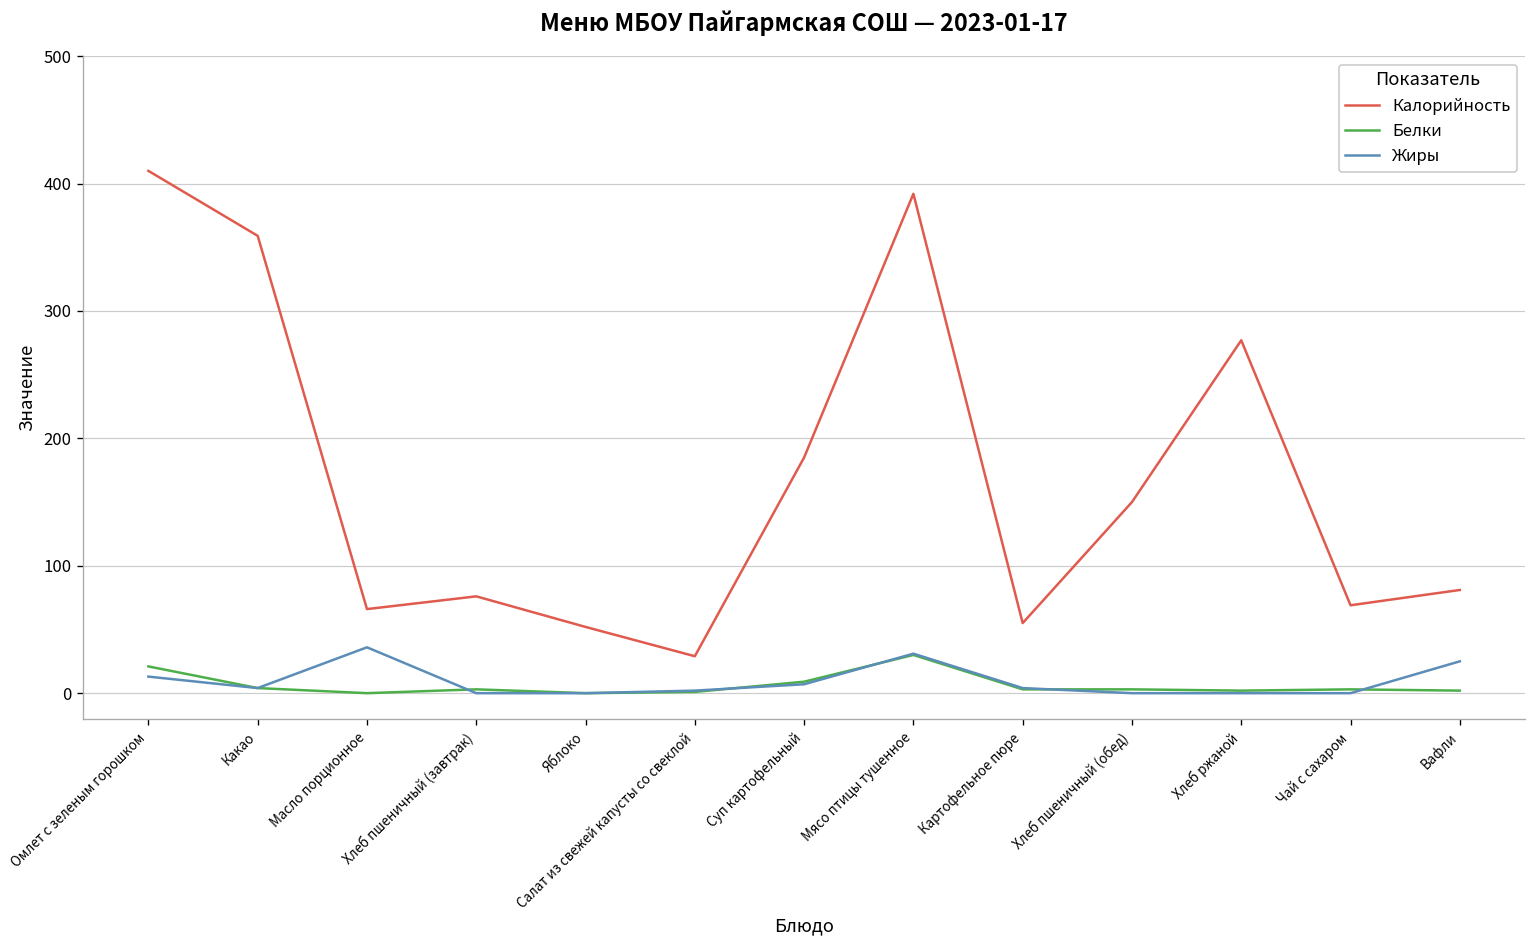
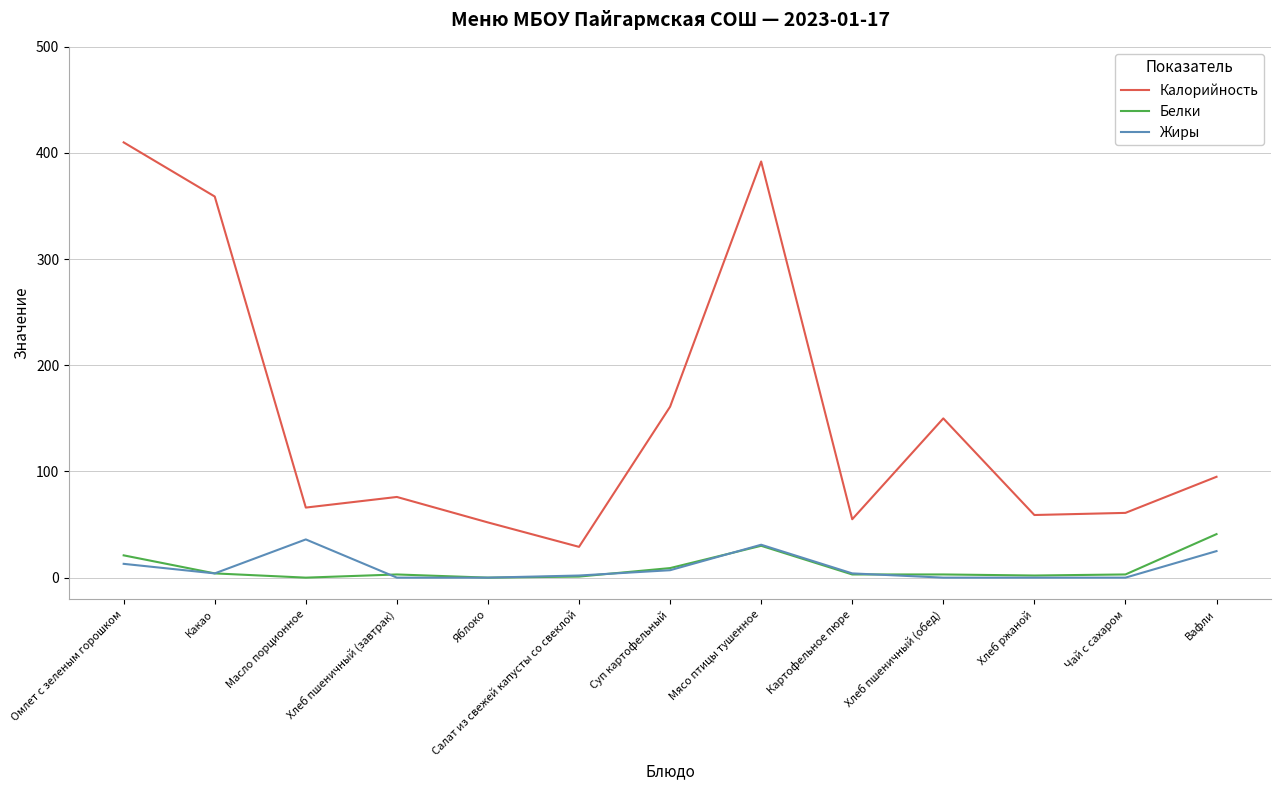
Калорийность, Суп картофельный: 185 -> 161
Калорийность, Хлеб ржаной: 277 -> 59
Калорийность, Чай с сахаром: 69 -> 61
Калорийность, Вафли: 81 -> 95
Белки, Вафли: 2 -> 41
